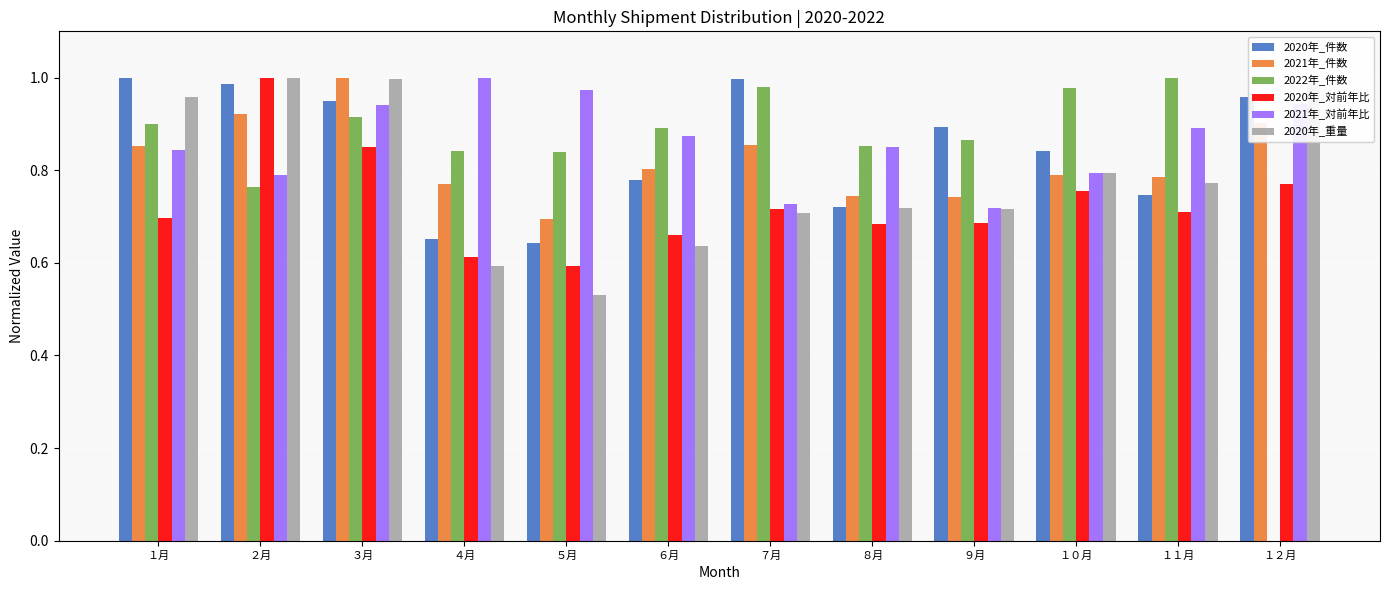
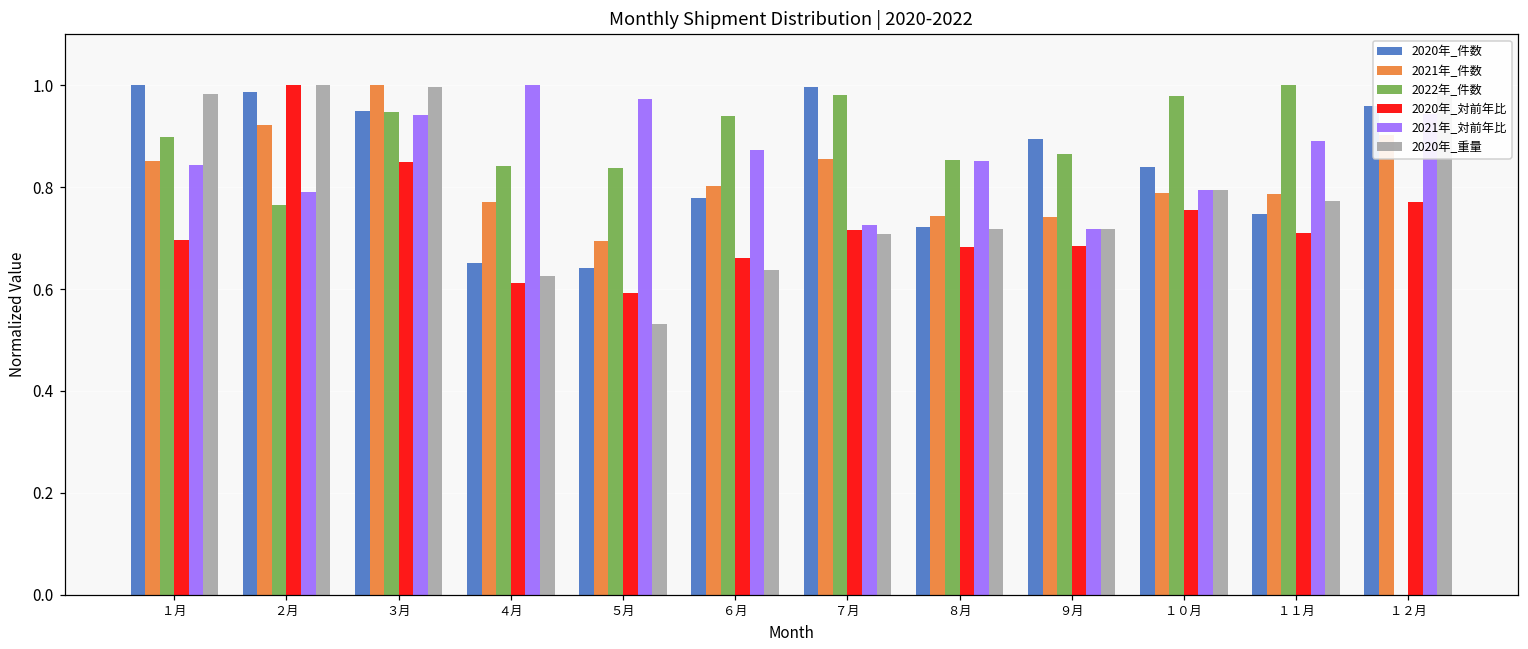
2020年_重量, １月: 0.96 -> 0.98
2022年_件数, ３月: 0.92 -> 0.95
2020年_重量, ４月: 0.59 -> 0.63
2022年_件数, ６月: 0.89 -> 0.94
